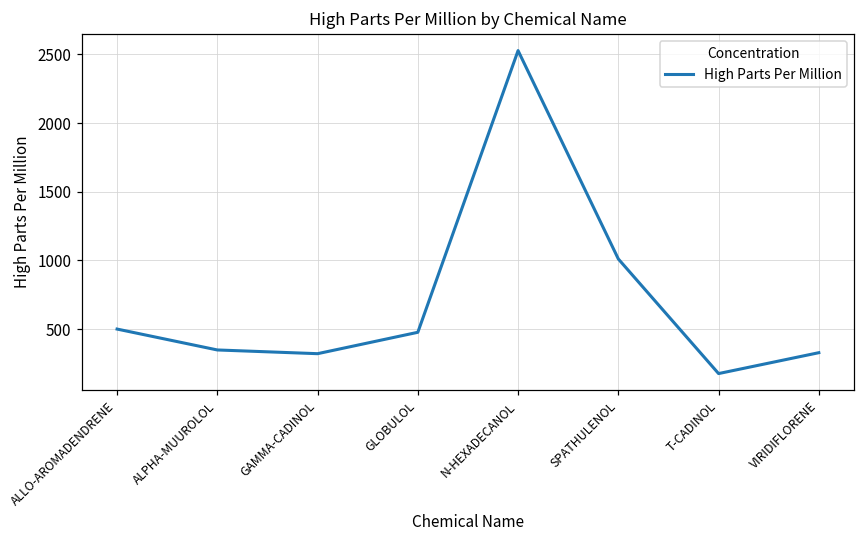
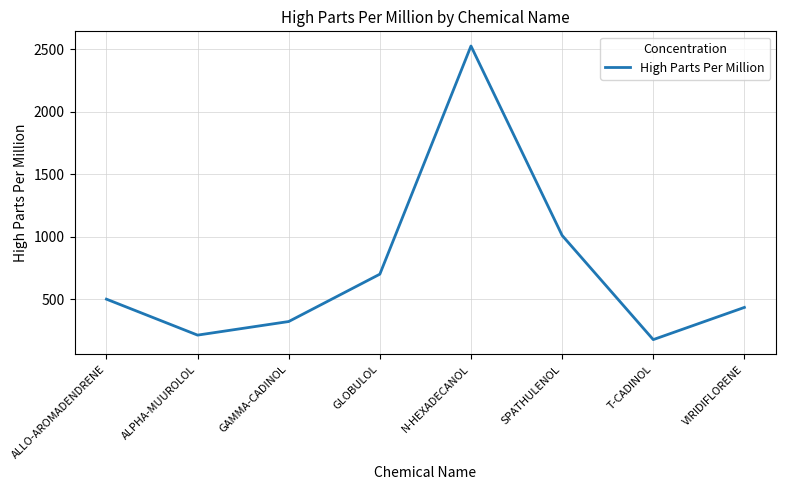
ALPHA-MUUROLOL: 350 -> 210
GLOBULOL: 480 -> 700
VIRIDIFLORENE: 330 -> 430
